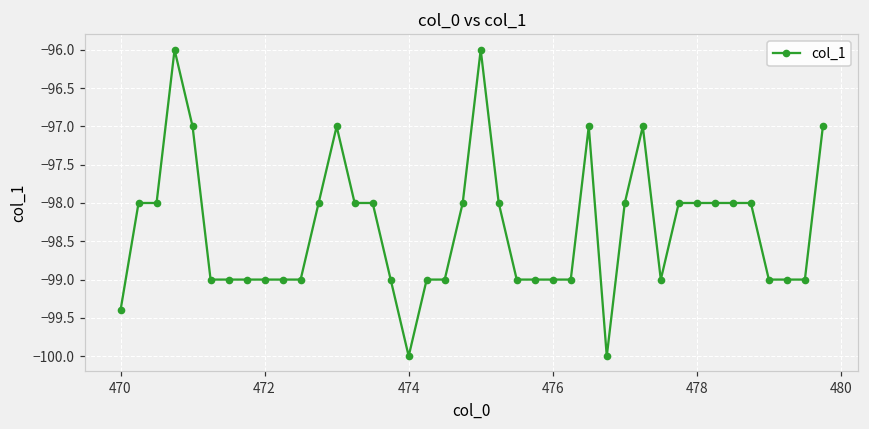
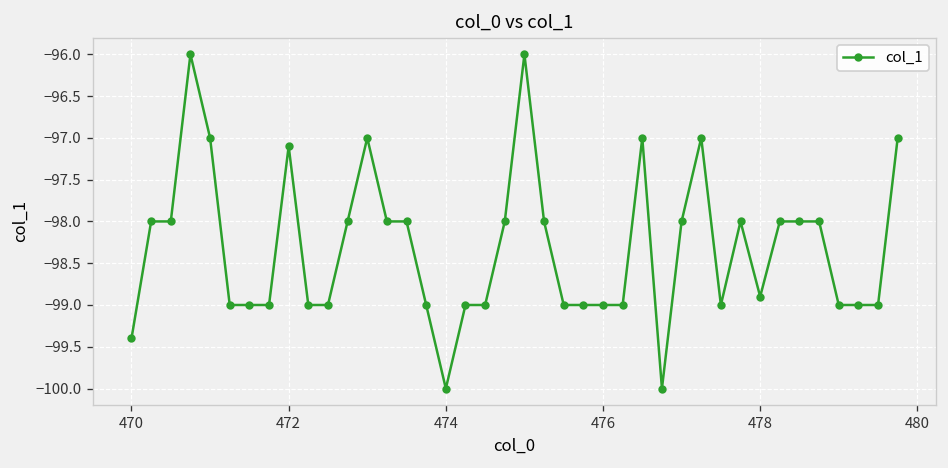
472: -99.0 -> -97.1
478: -98.0 -> -98.9
